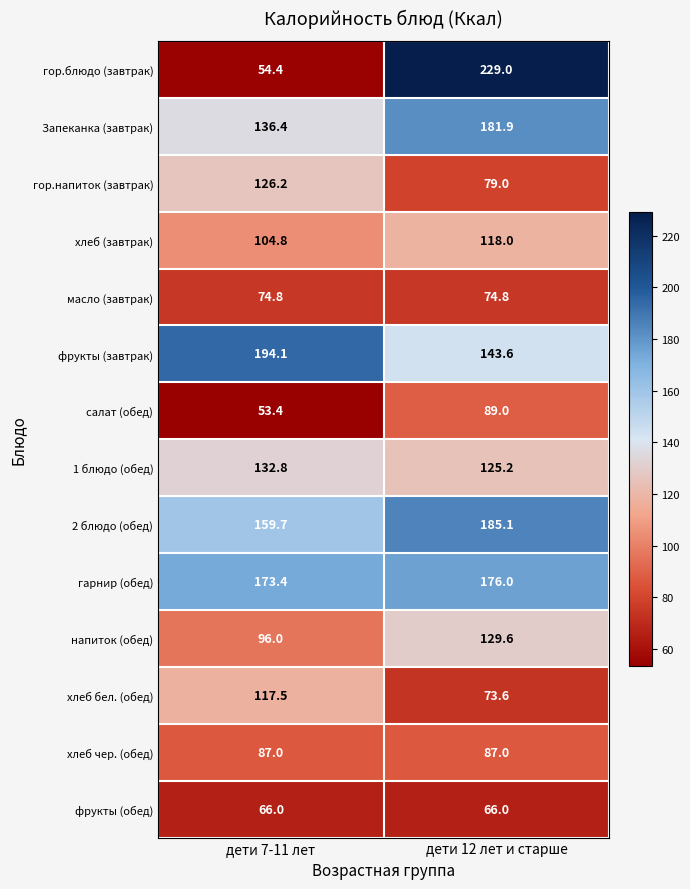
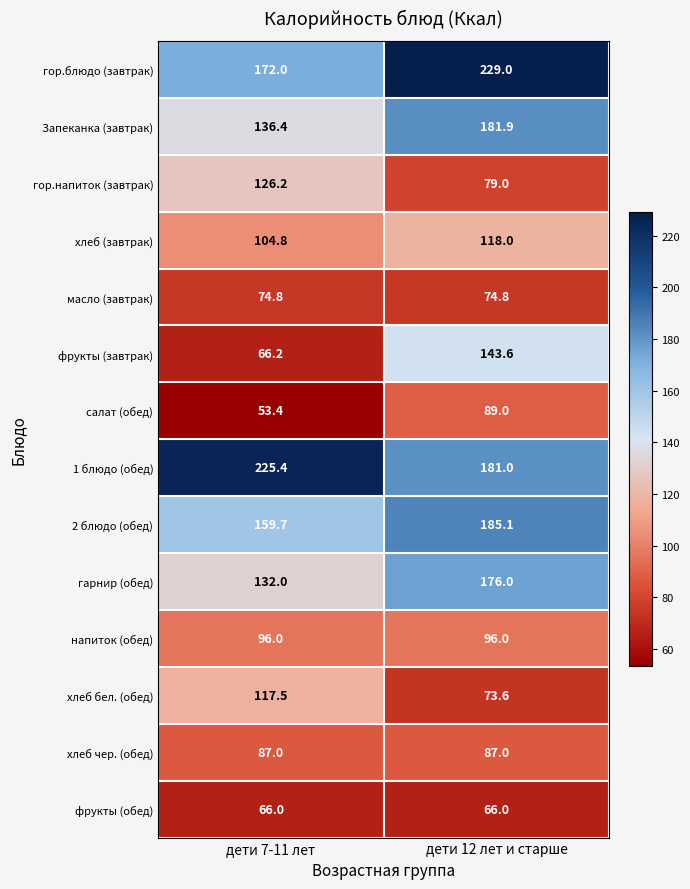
гор.блюдо (завтрак), дети 7-11 лет: 54.4 -> 172.0
фрукты (завтрак), дети 7-11 лет: 194.1 -> 66.2
1 блюдо (обед), дети 7-11 лет: 132.8 -> 225.4
1 блюдо (обед), дети 12 лет и старше: 125.2 -> 181.0
гарнир (обед), дети 7-11 лет: 173.4 -> 132.0
напиток (обед), дети 12 лет и старше: 129.6 -> 96.0
